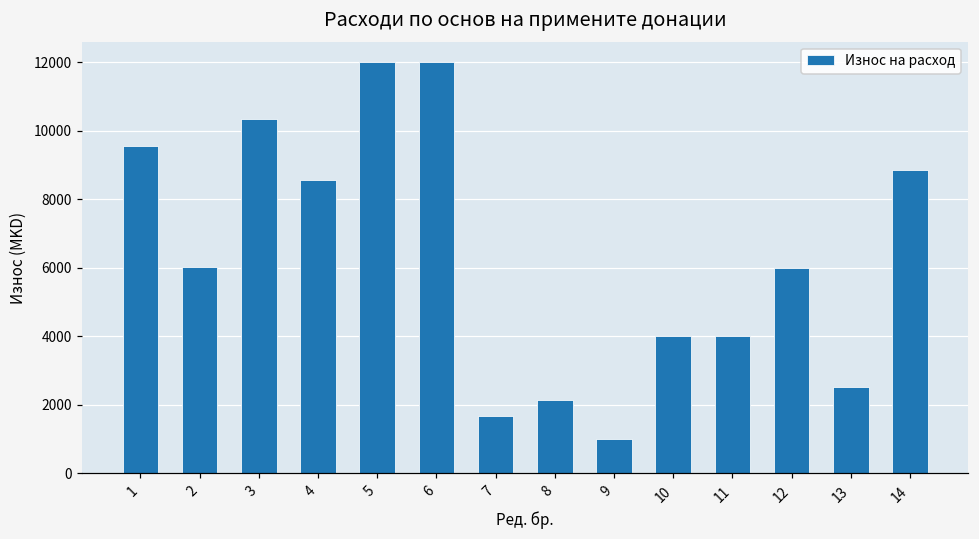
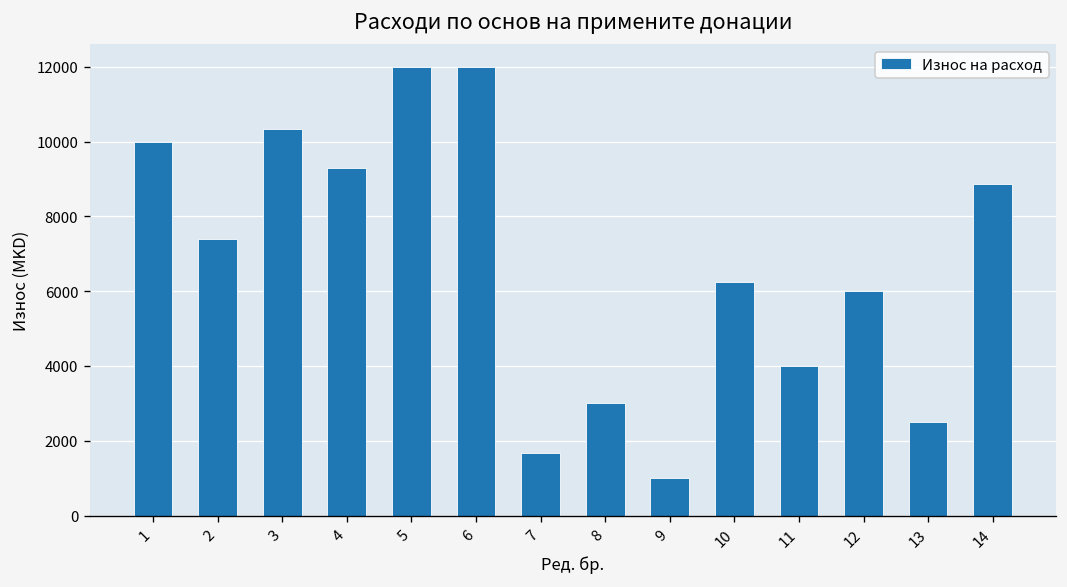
1: 9600 -> 10000
2: 6000 -> 7400
4: 8600 -> 9300
8: 2100 -> 3000
10: 4000 -> 6200
